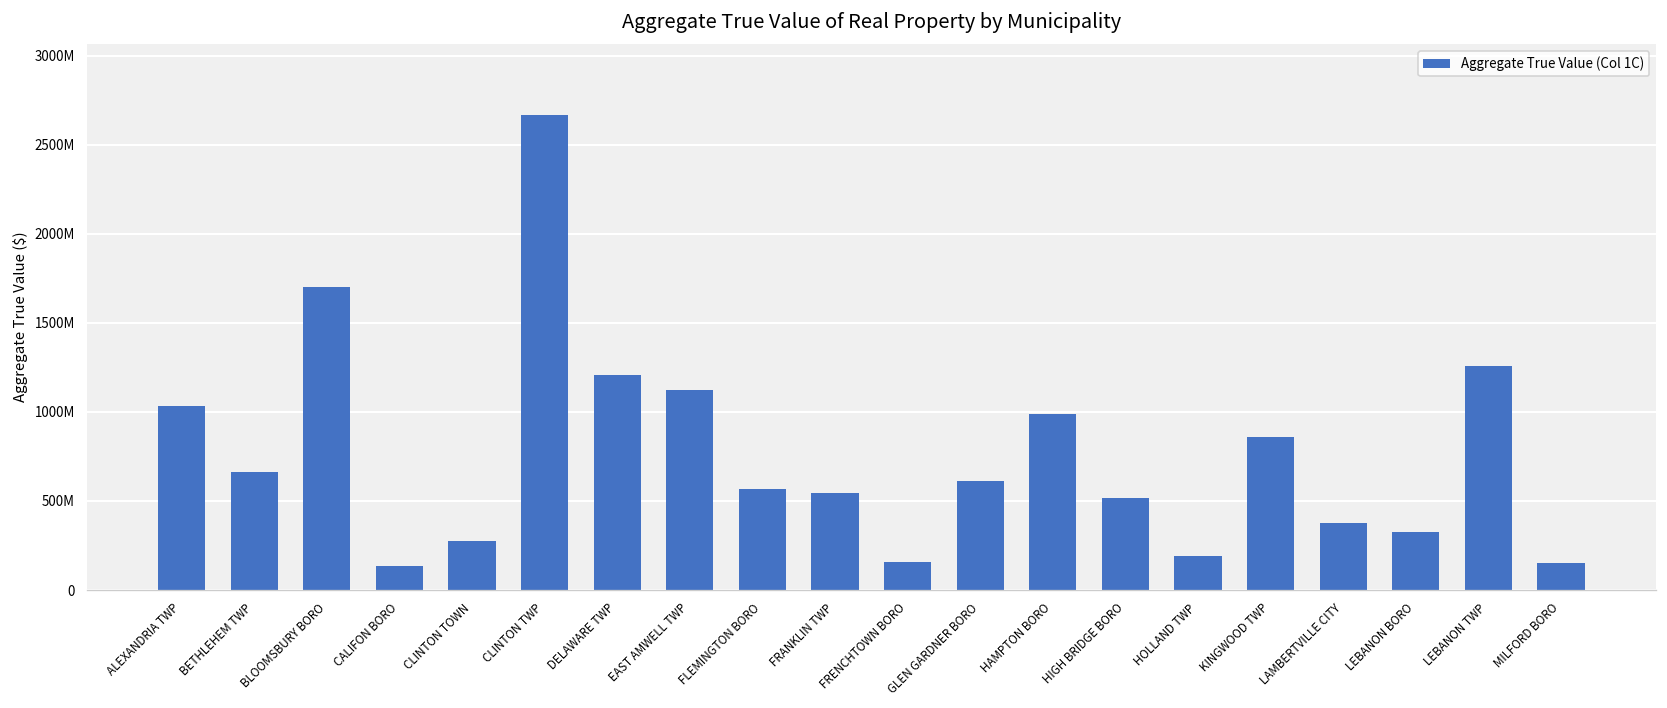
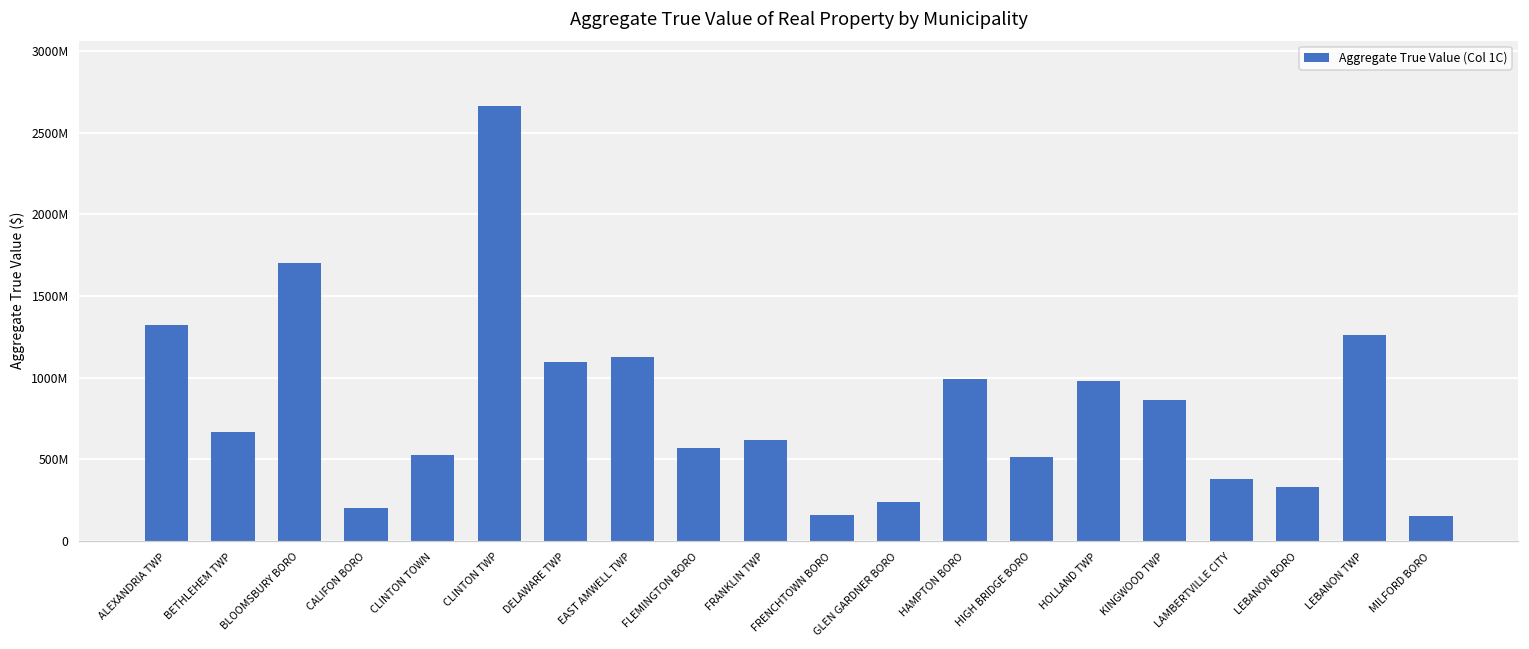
ALEXANDRIA TWP: 1030000000 -> 1320000000
CALIFON BORO: 140000000 -> 200000000
CLINTON TOWN: 270000000 -> 530000000
DELAWARE TWP: 1200000000 -> 1090000000
FRANKLIN TWP: 540000000 -> 620000000
GLEN GARDNER BORO: 610000000 -> 240000000
HOLLAND TWP: 190000000 -> 980000000
